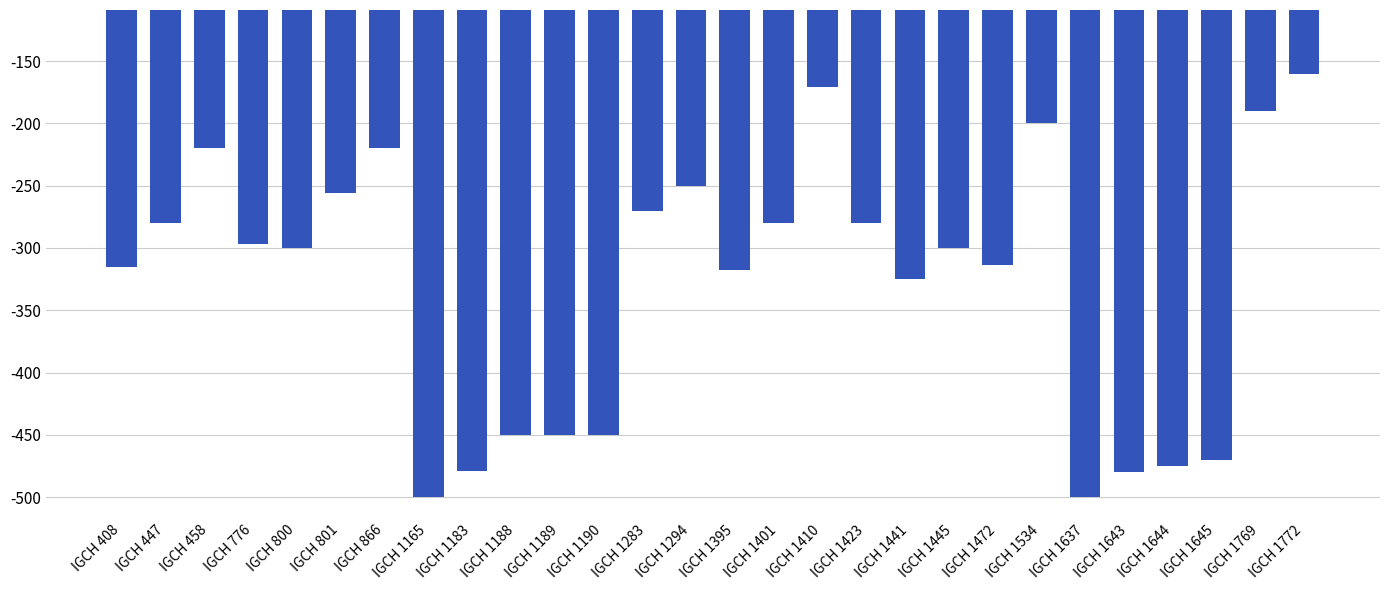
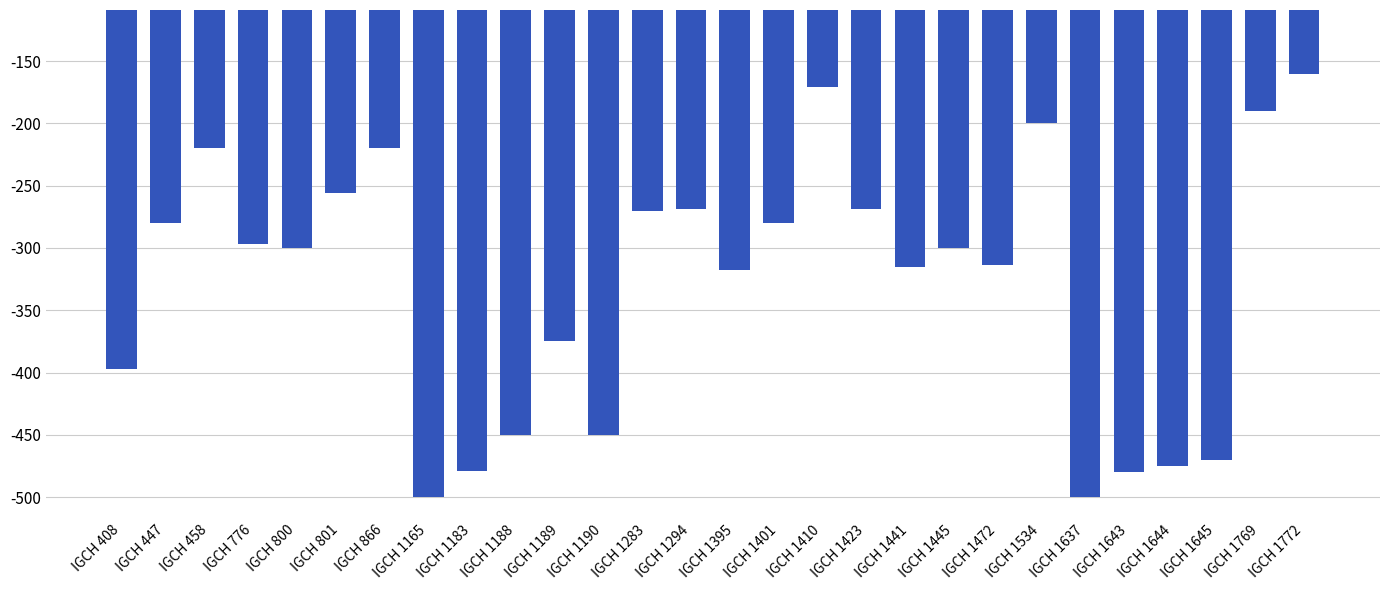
IGCH 408: -315 -> -397
IGCH 1189: -450 -> -375
IGCH 1294: -250 -> -269
IGCH 1423: -280 -> -269
IGCH 1441: -325 -> -315
